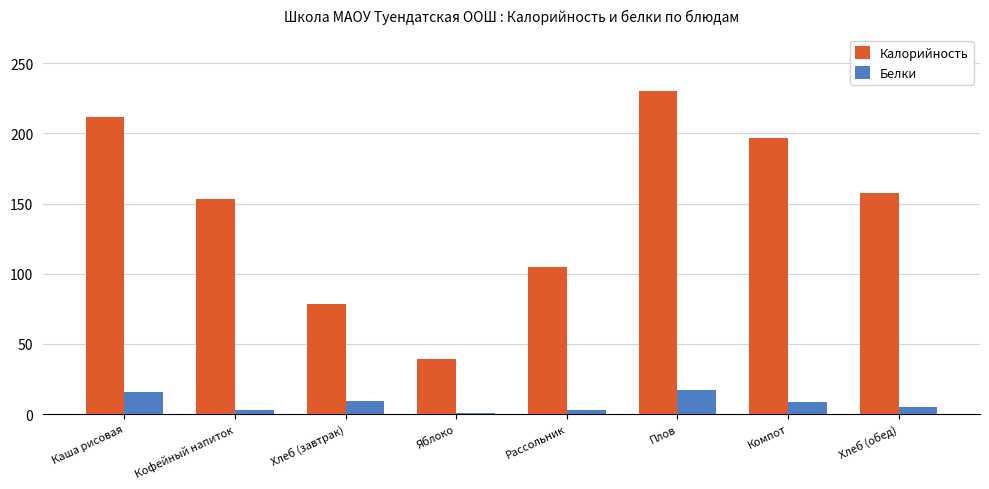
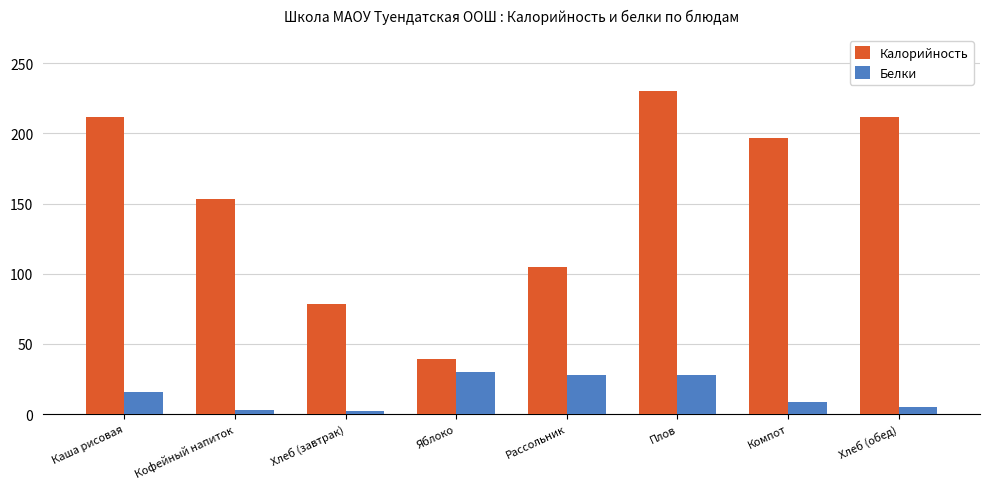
Белки, Хлеб (завтрак): 9 -> 2
Белки, Яблоко: 1 -> 30
Белки, Рассольник: 3 -> 28
Белки, Плов: 17 -> 28
Калорийность, Хлеб (обед): 157 -> 212
